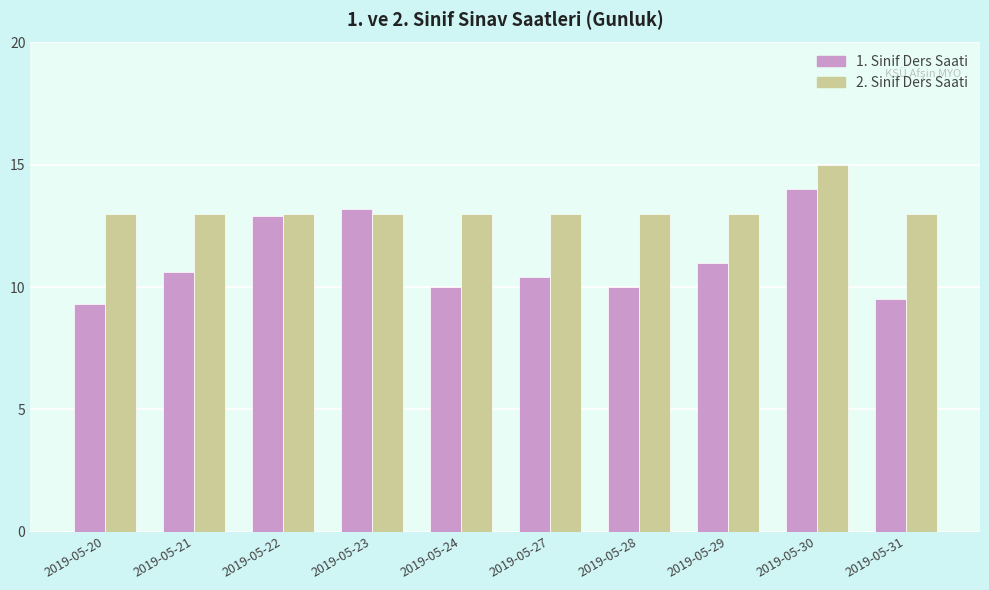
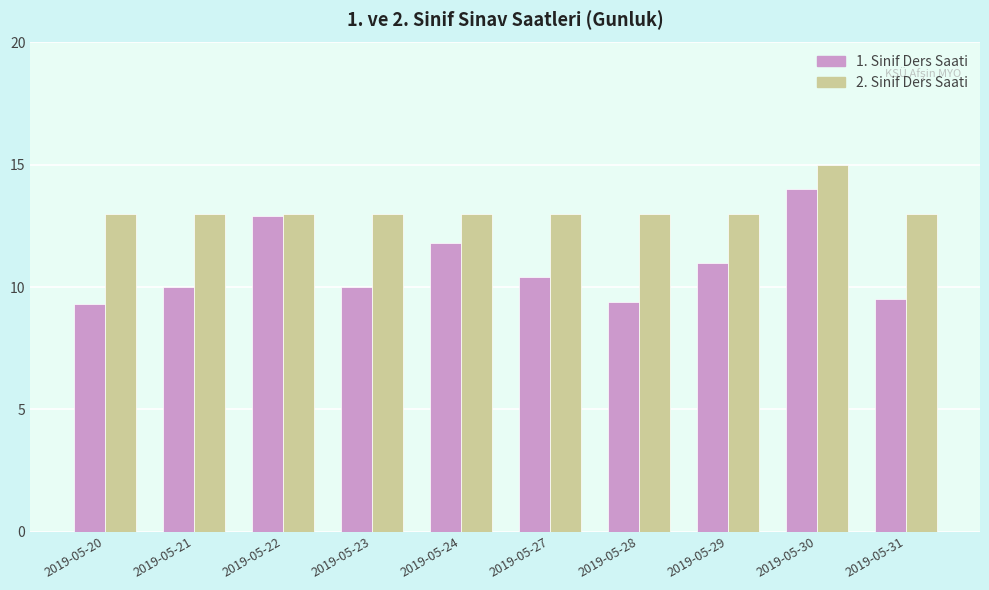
1. Sinif Ders Saati, 2019-05-21: 10.6 -> 10.0
1. Sinif Ders Saati, 2019-05-23: 13.2 -> 10.0
1. Sinif Ders Saati, 2019-05-24: 10.0 -> 11.8
1. Sinif Ders Saati, 2019-05-28: 10.0 -> 9.4
